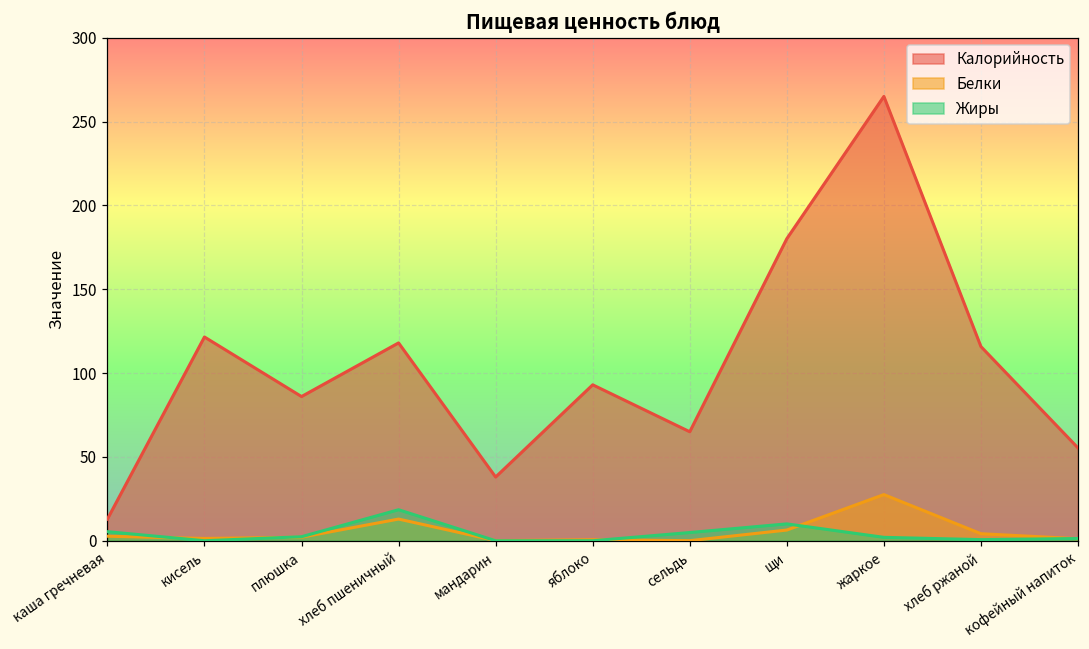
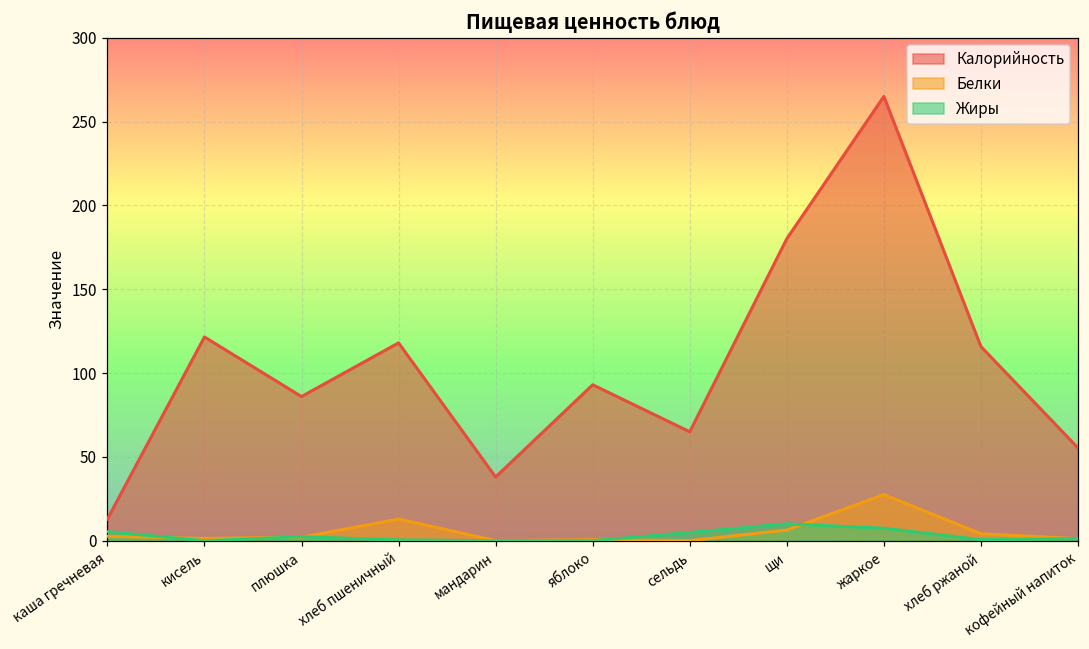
Жиры, хлеб пшеничный: 19 -> 1
Жиры, жаркое: 2 -> 7
